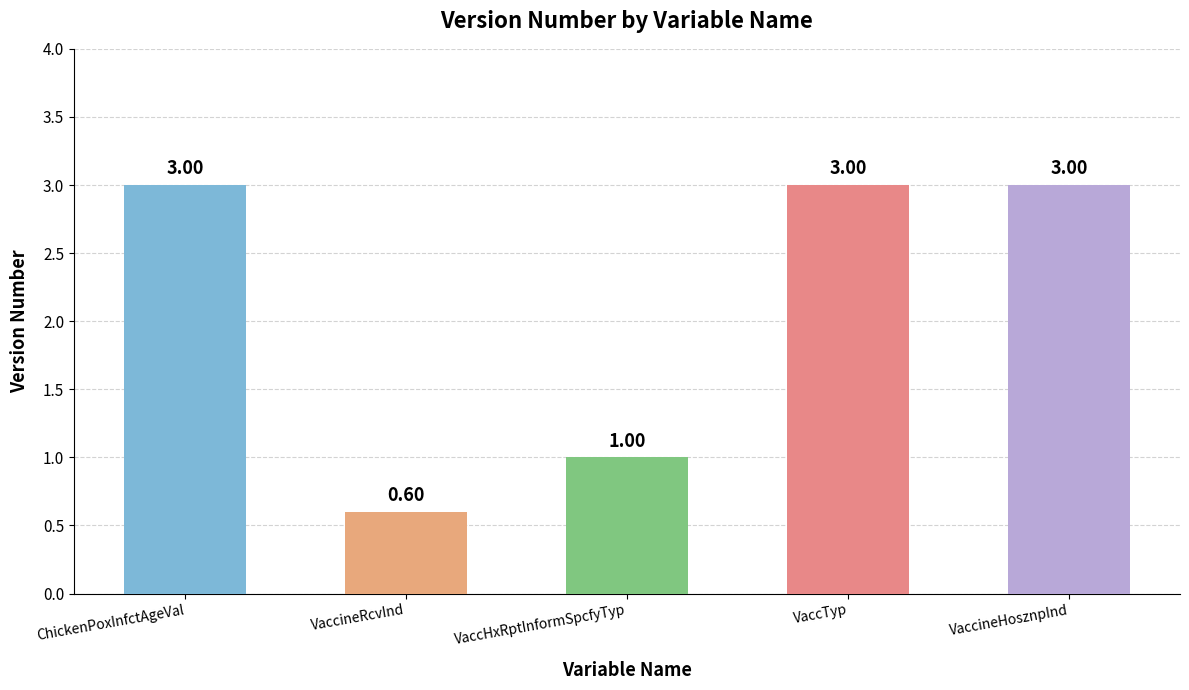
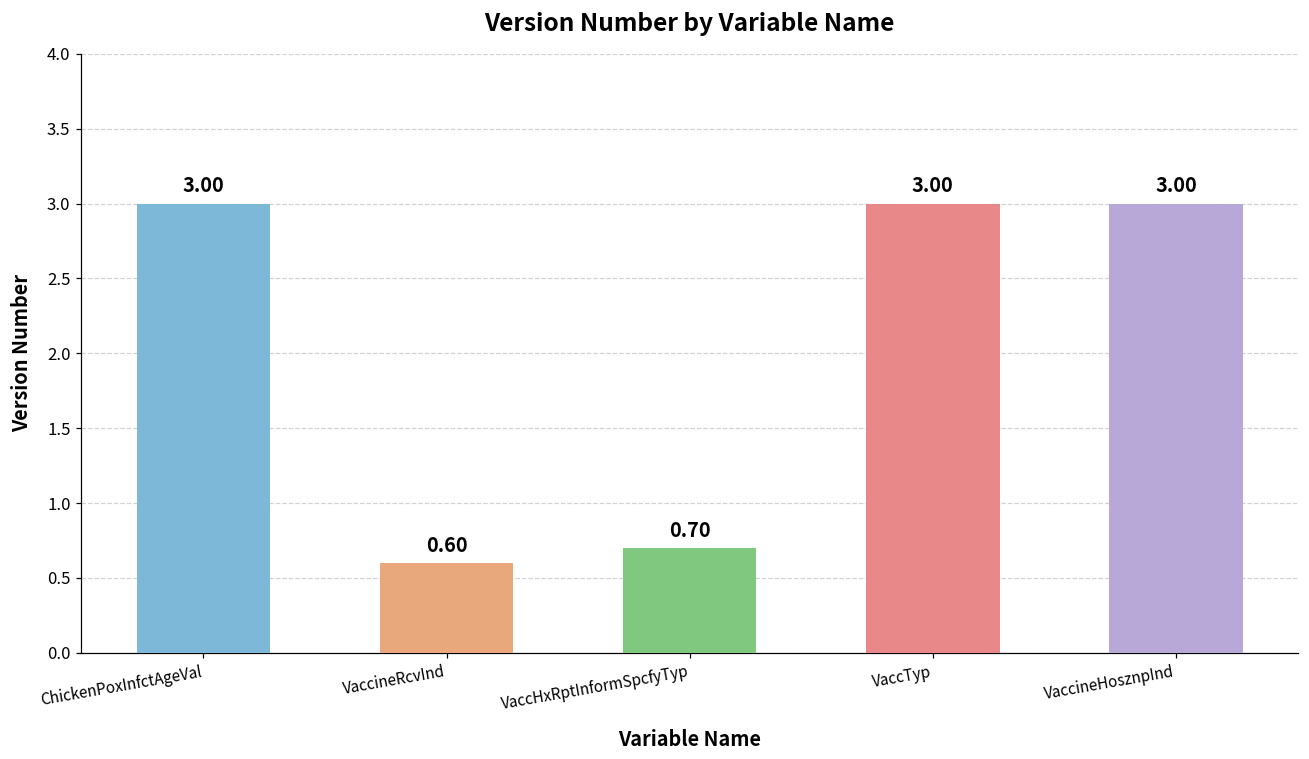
VaccHxRptInformSpcfyTyp: 1.00 -> 0.70
